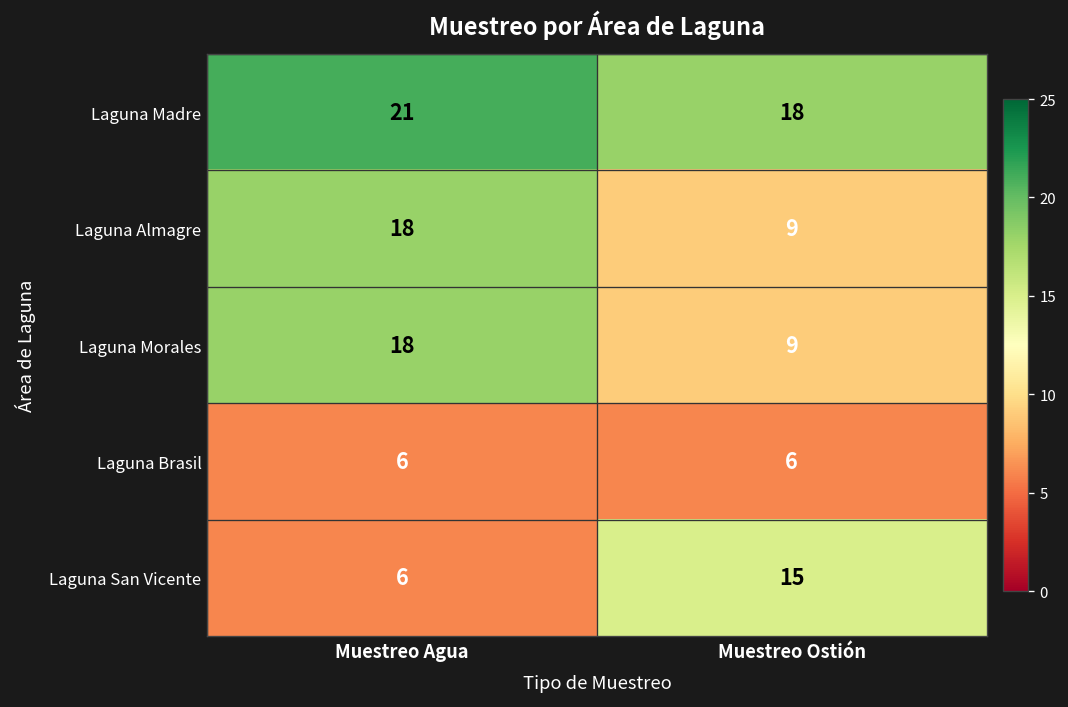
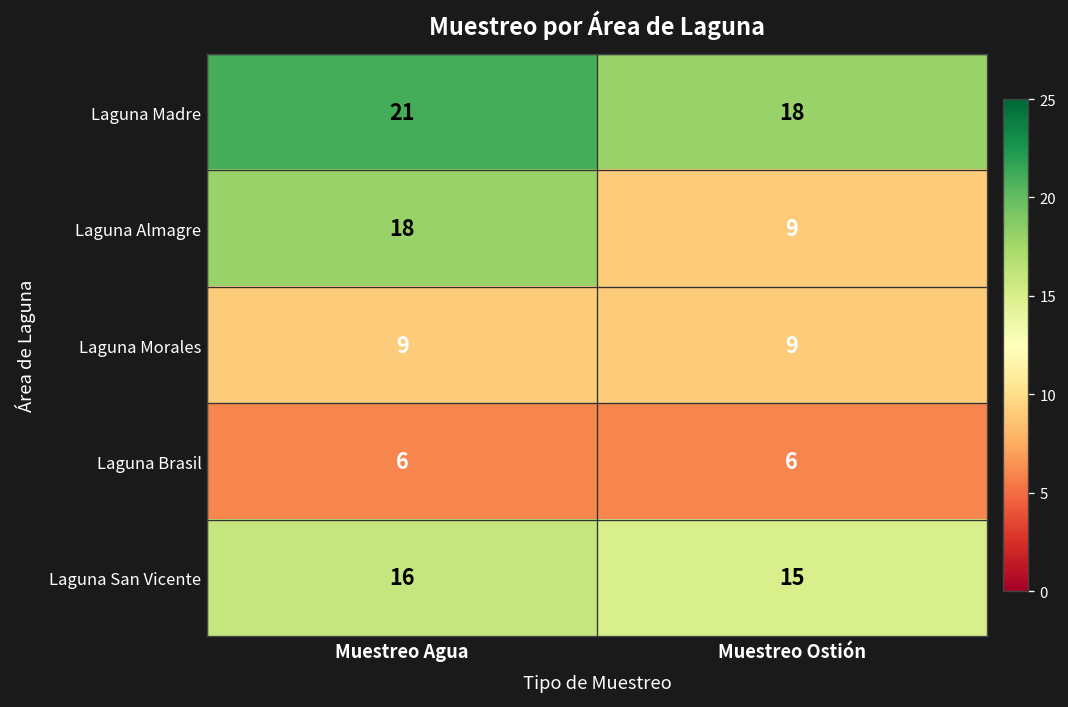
Laguna Morales, Muestreo Agua: 18 -> 9
Laguna San Vicente, Muestreo Agua: 6 -> 16
